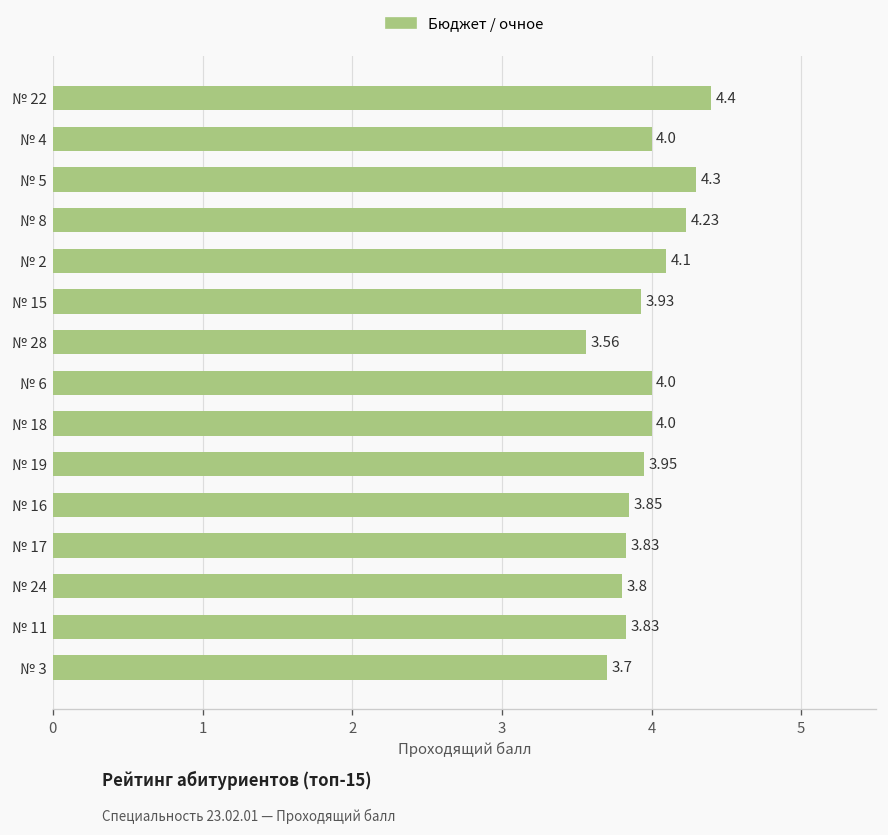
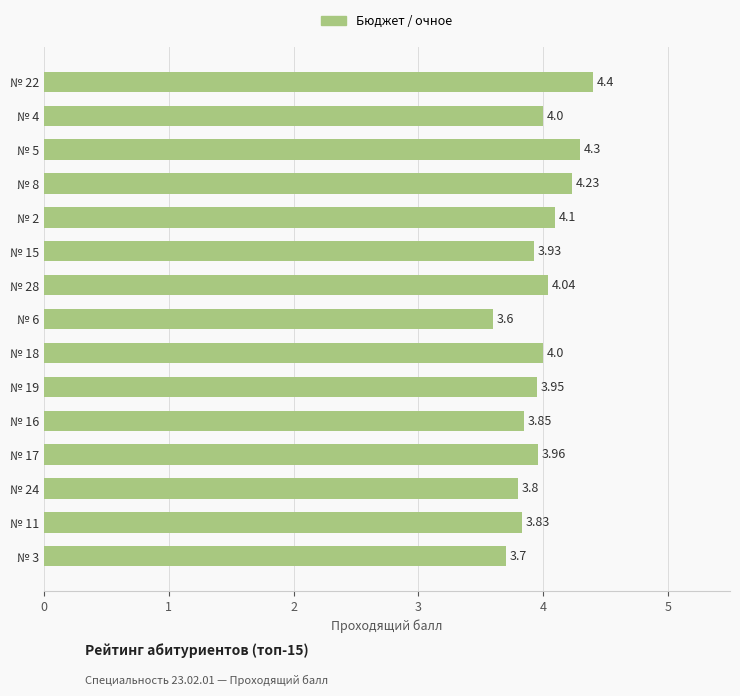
№ 28: 3.56 -> 4.04
№ 6: 4.0 -> 3.6
№ 17: 3.83 -> 3.96
